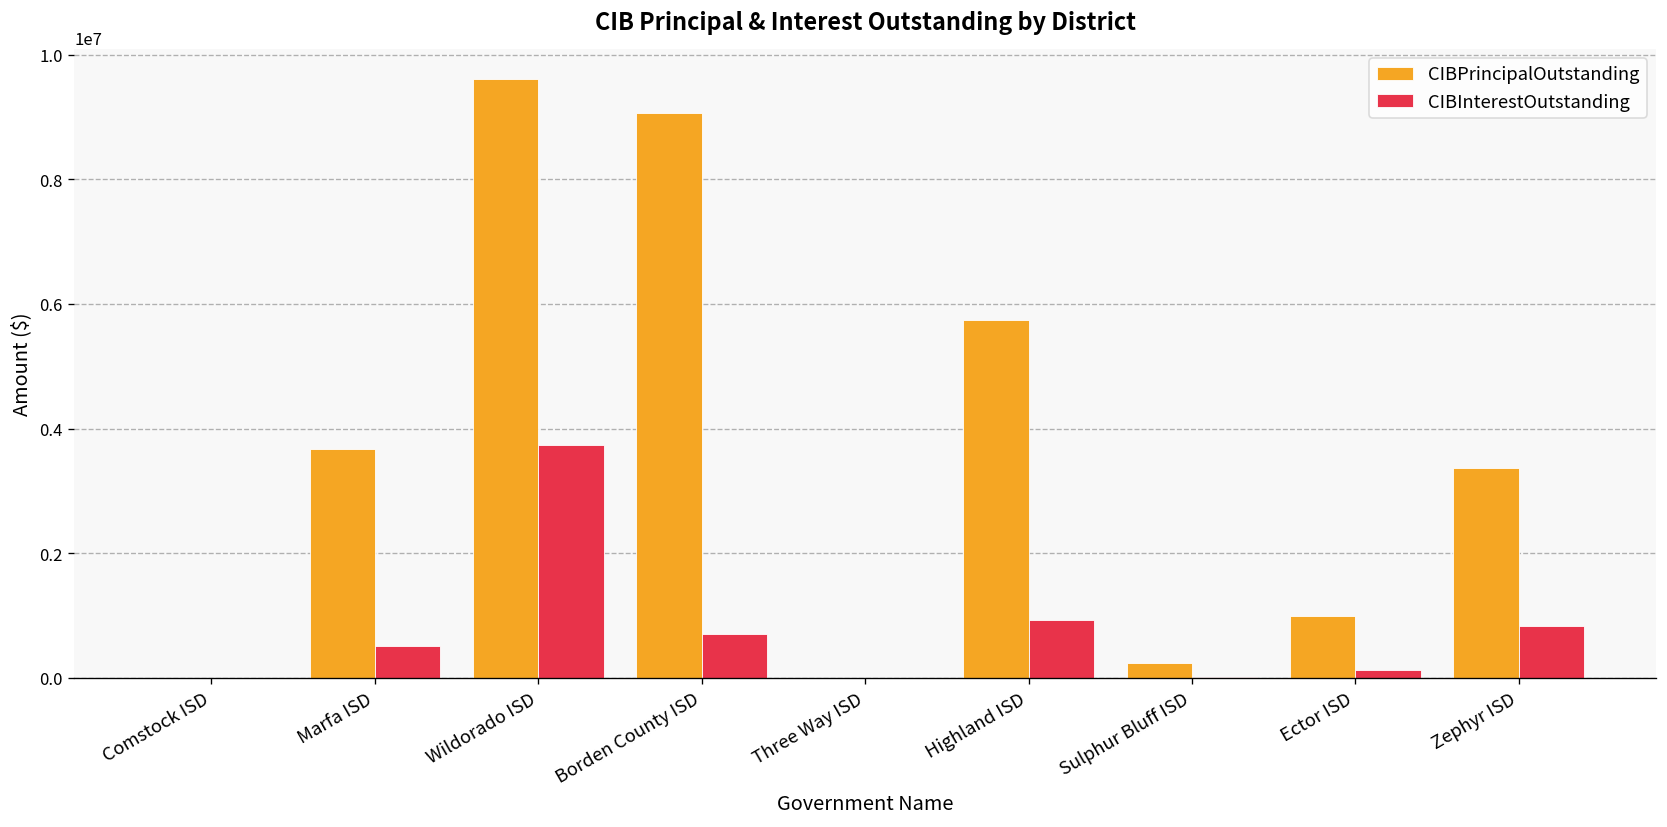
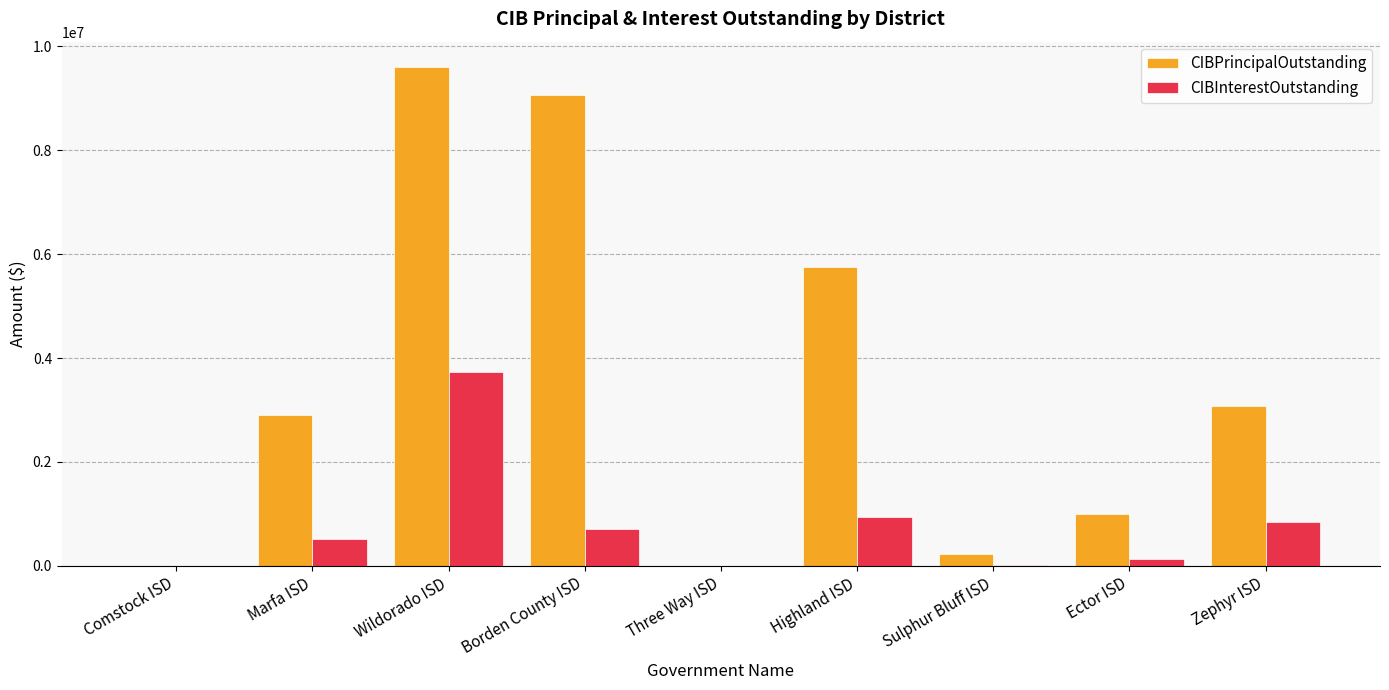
CIBPrincipalOutstanding, Marfa ISD: 3700000 -> 2900000
CIBPrincipalOutstanding, Zephyr ISD: 3400000 -> 3100000
